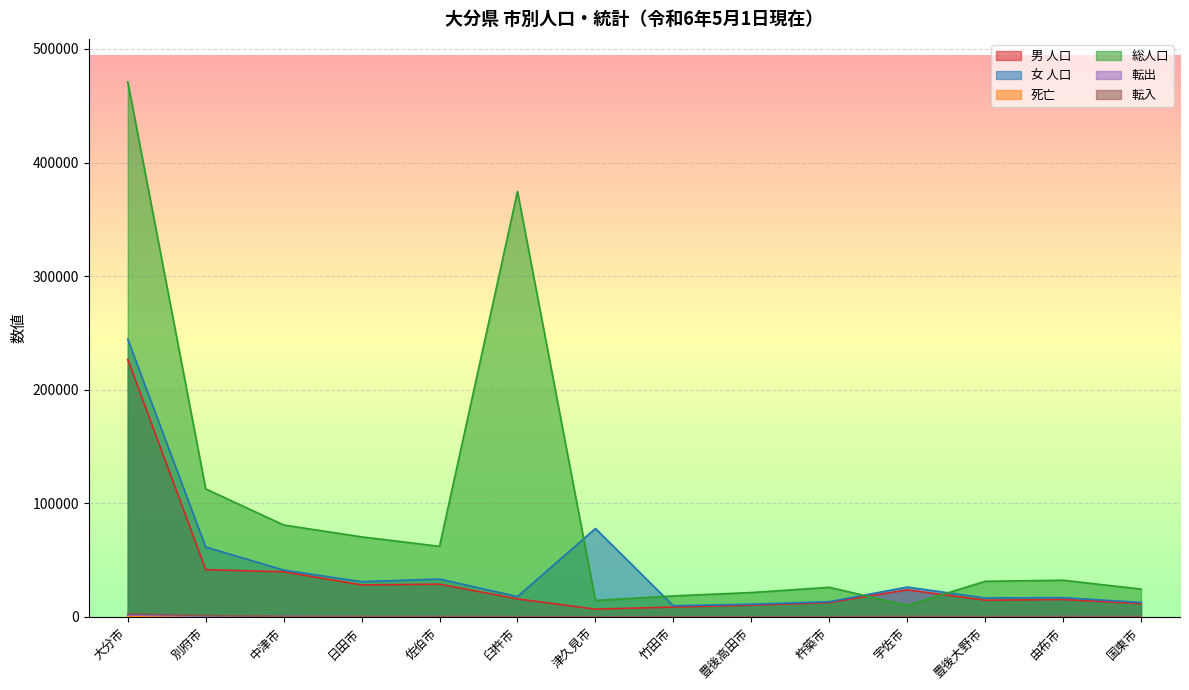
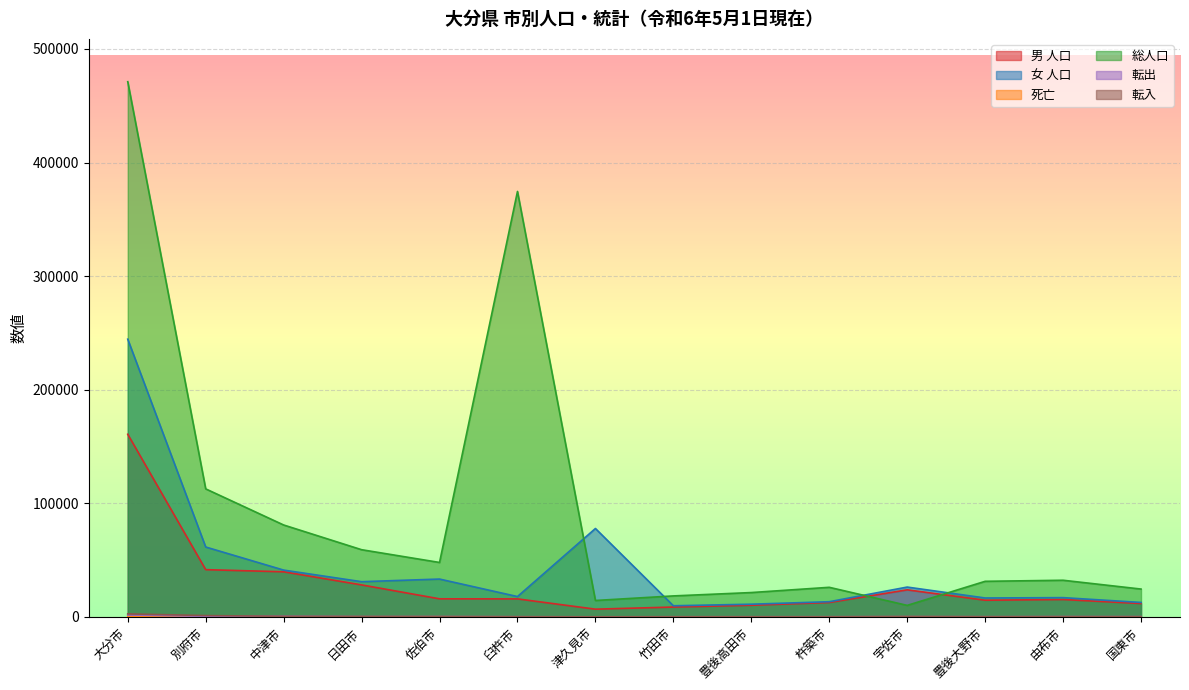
男 人口, 大分市: 227000 -> 161000
総人口, 日田市: 70000 -> 59000
男 人口, 佐伯市: 29000 -> 16000
総人口, 佐伯市: 62000 -> 48000
